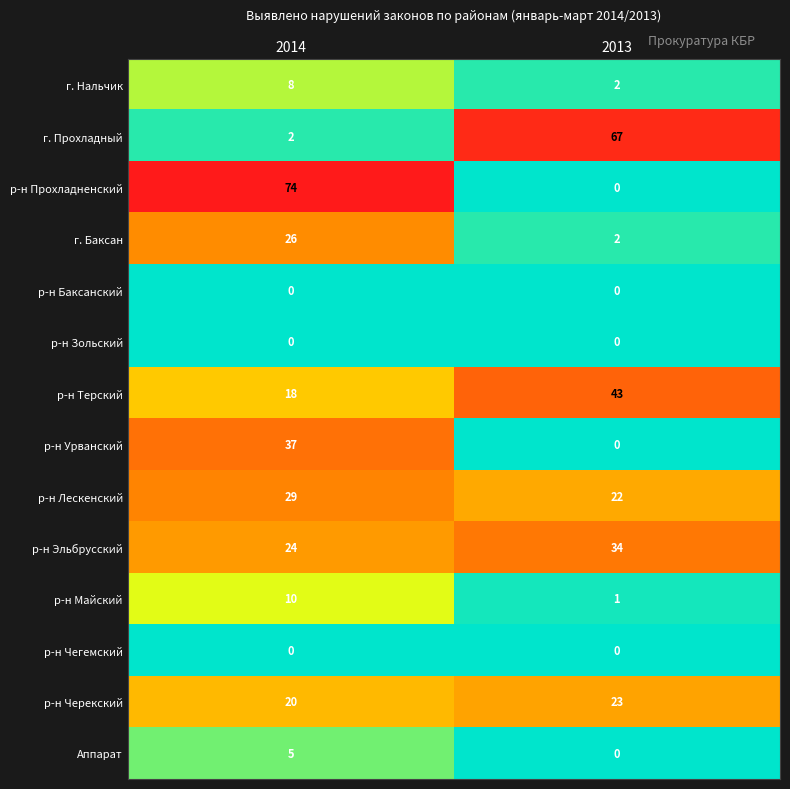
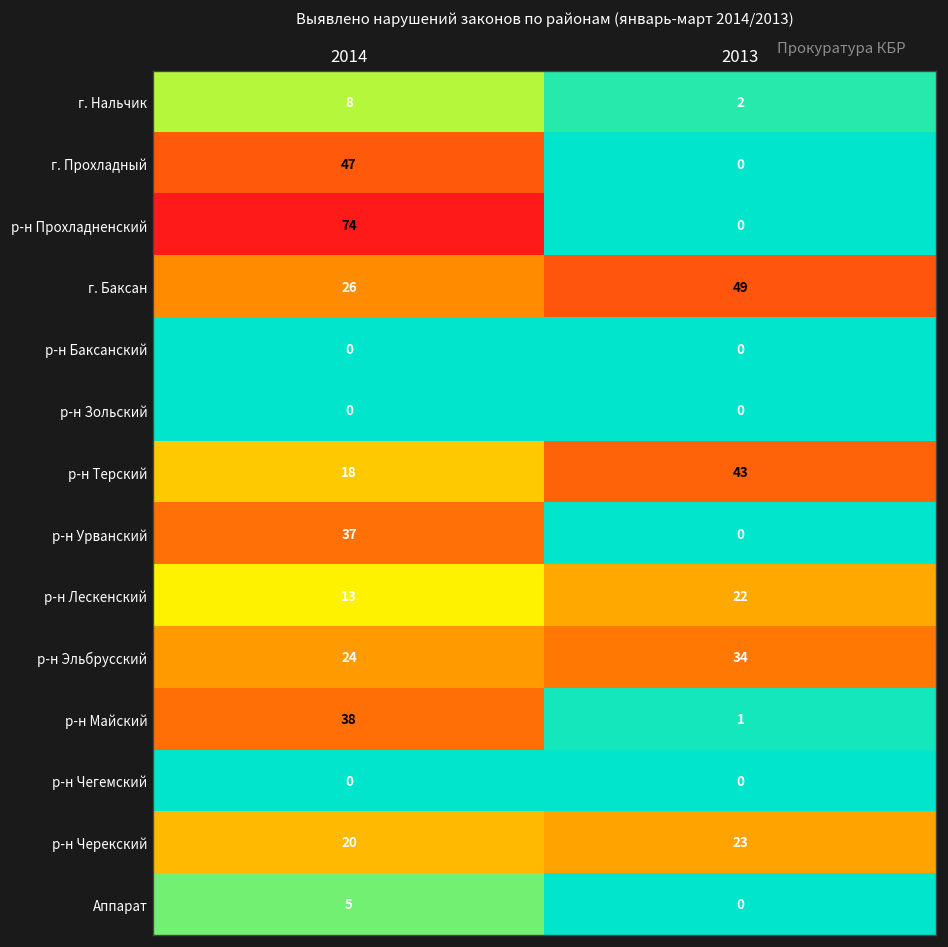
г. Прохладный, 2014: 2 -> 47
г. Прохладный, 2013: 67 -> 0
г. Баксан, 2013: 2 -> 49
р-н Лескенский, 2014: 29 -> 13
р-н Майский, 2014: 10 -> 38
